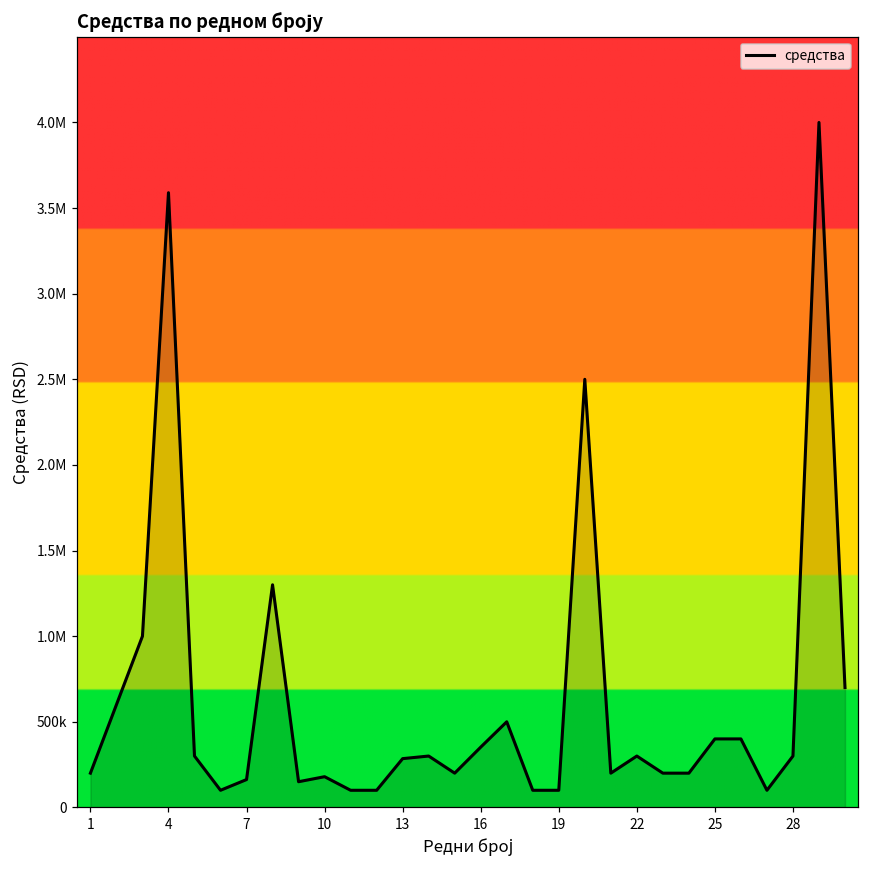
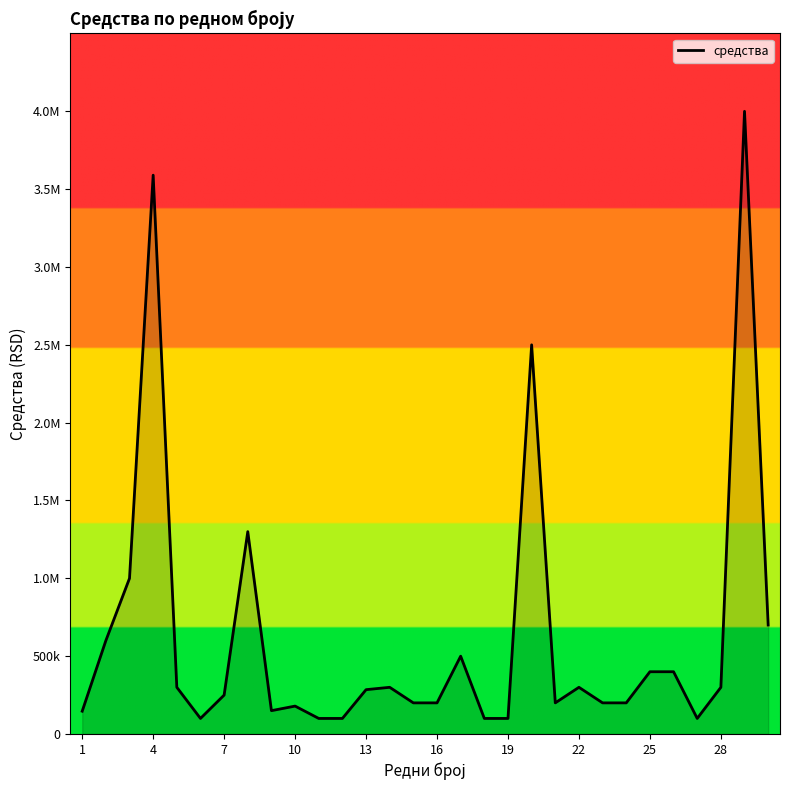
1: 200000 -> 150000
7: 160000 -> 250000
16: 350000 -> 200000
